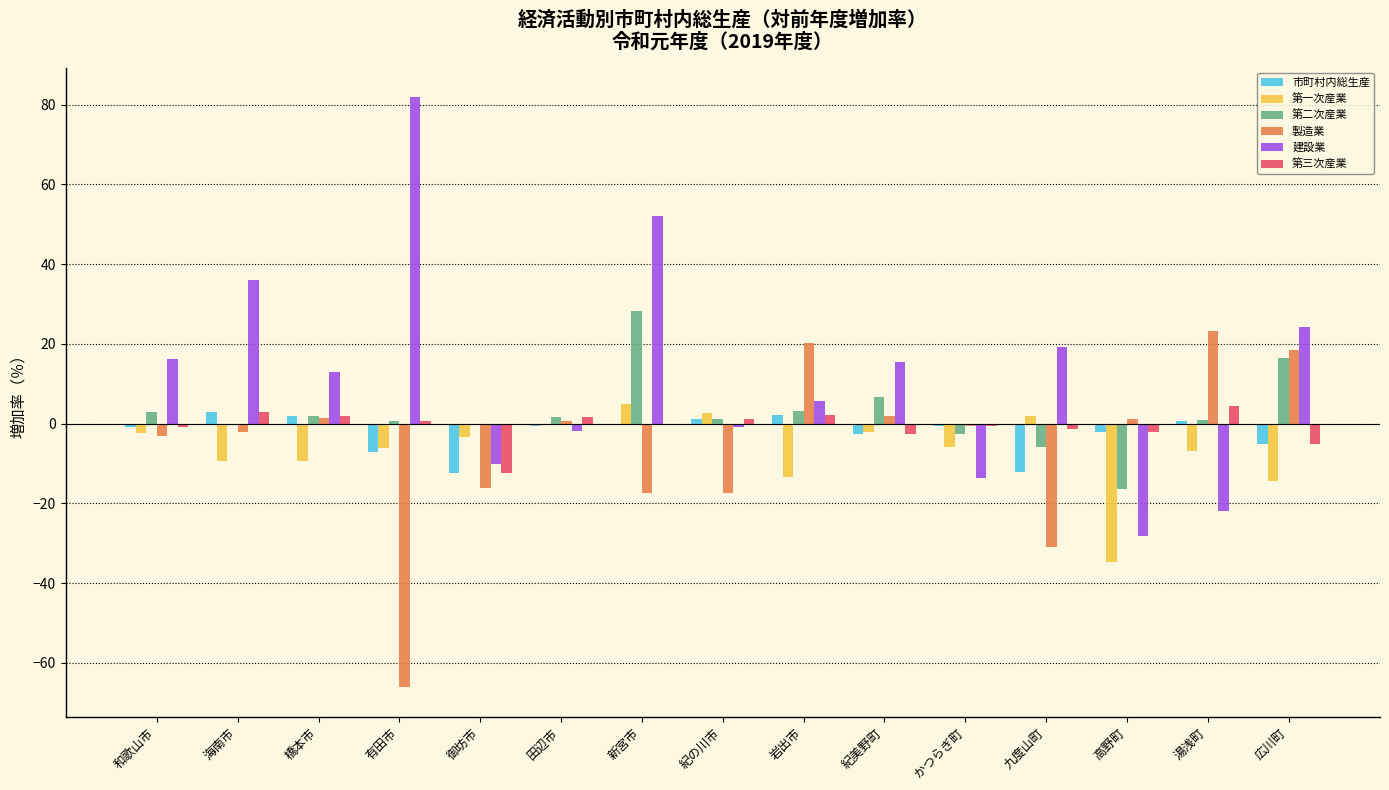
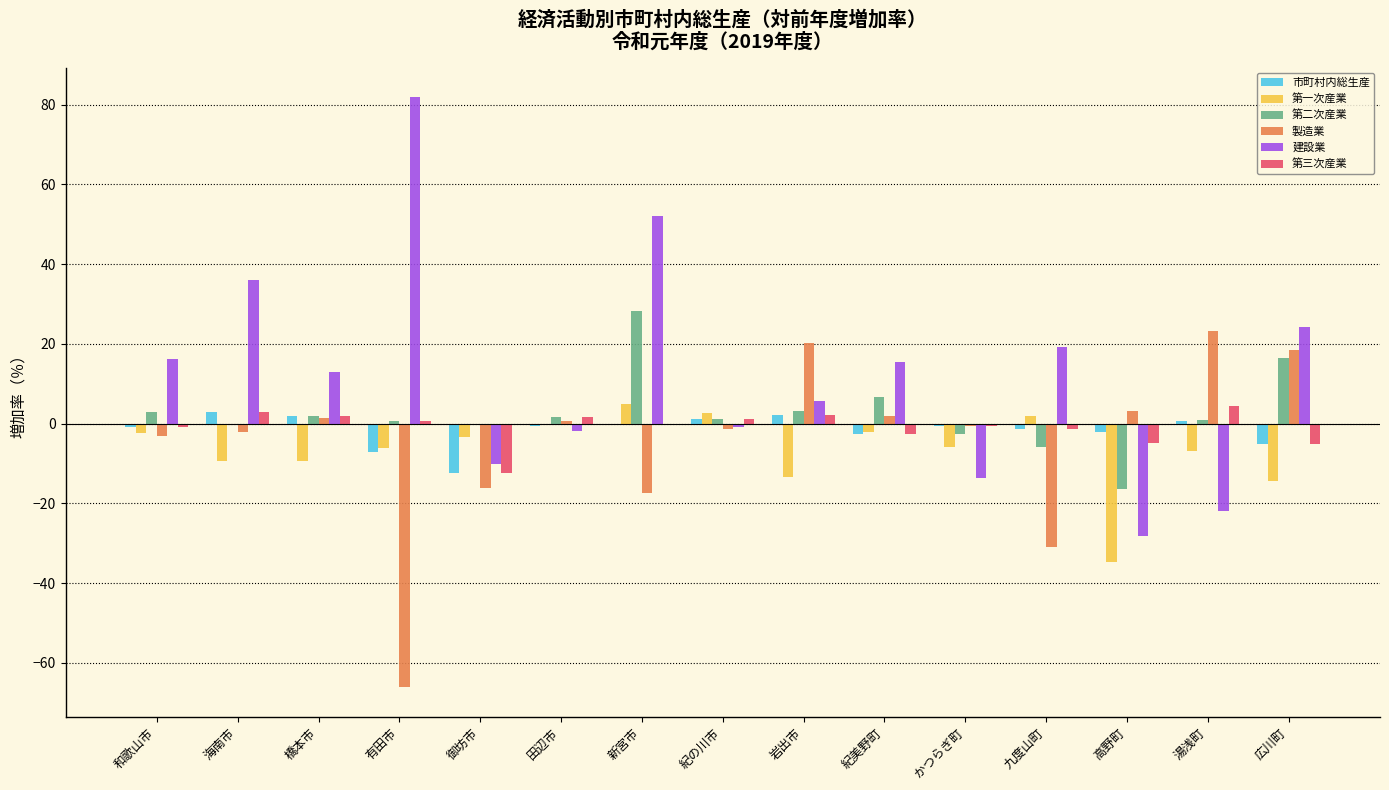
製造業, 紀の川市: -17 -> -1
市町村内総生産, 九度山町: -12 -> -1
製造業, 高野町: 1 -> 3
第三次産業, 高野町: -2 -> -5
